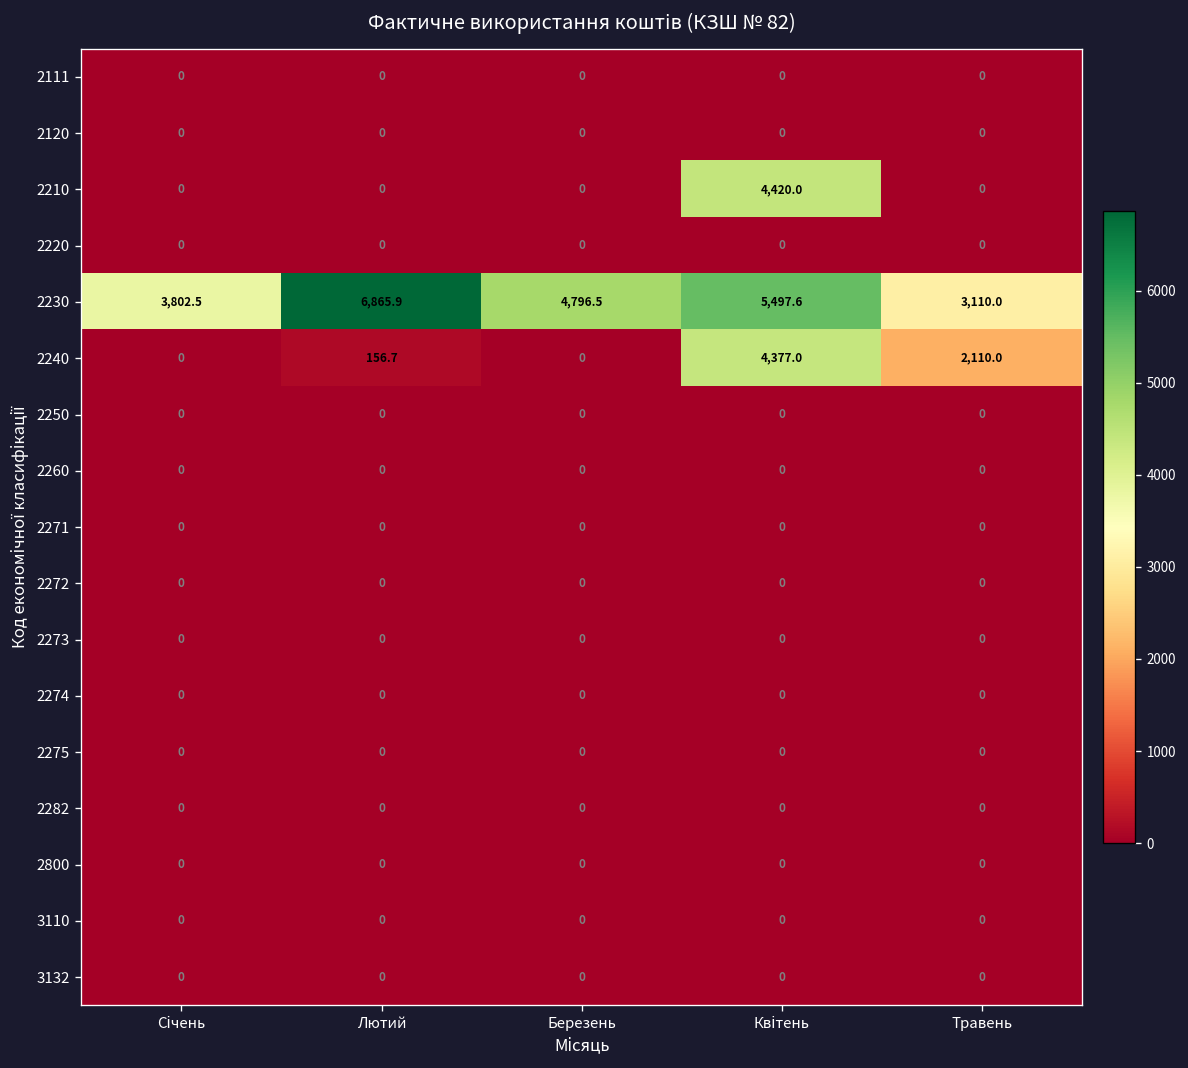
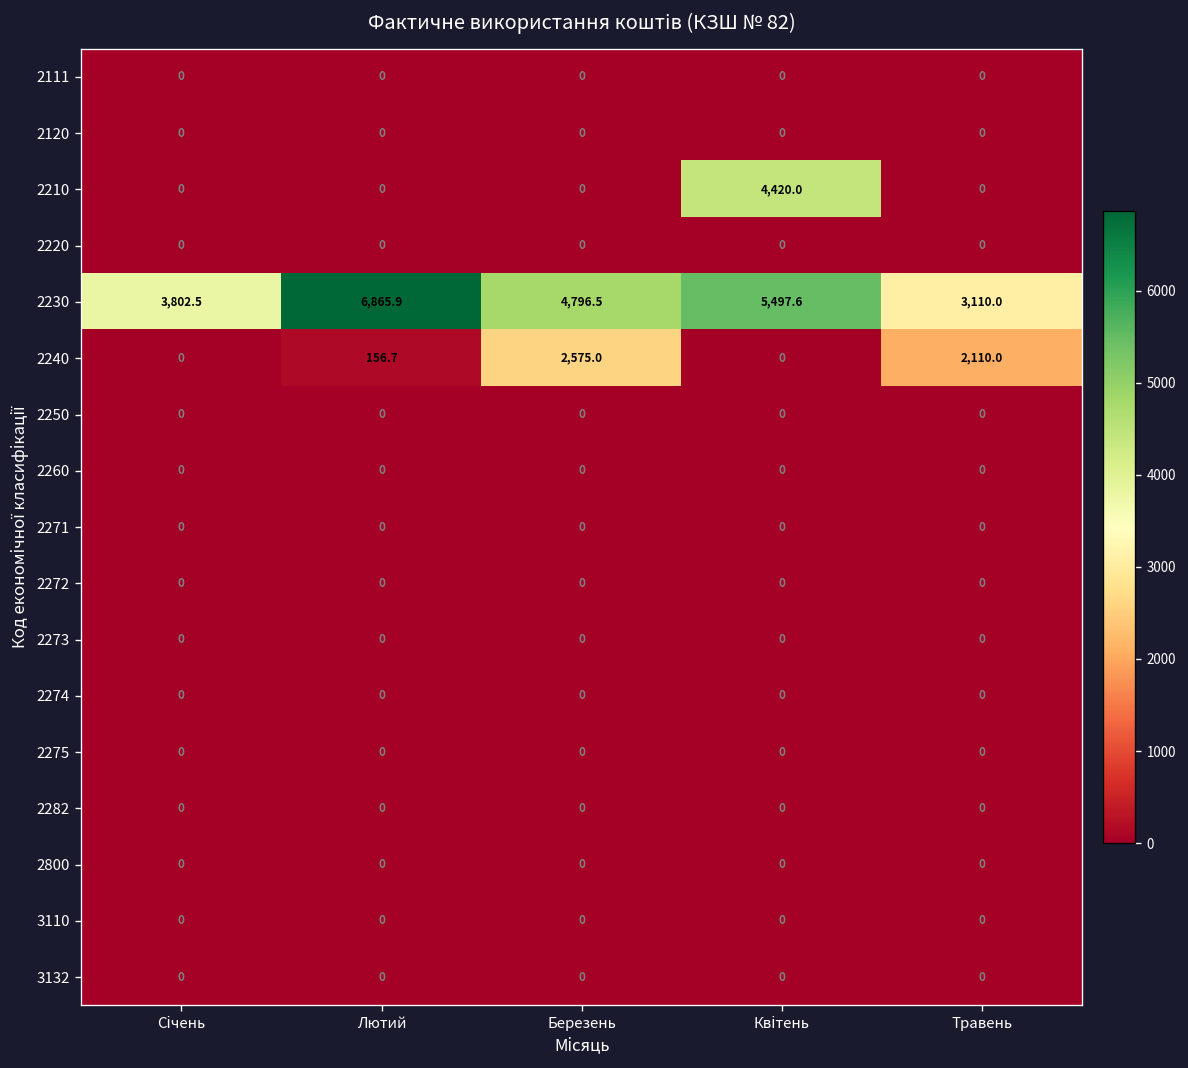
2240, Березень: 0 -> 2,575.0
2240, Квітень: 4,377.0 -> 0
